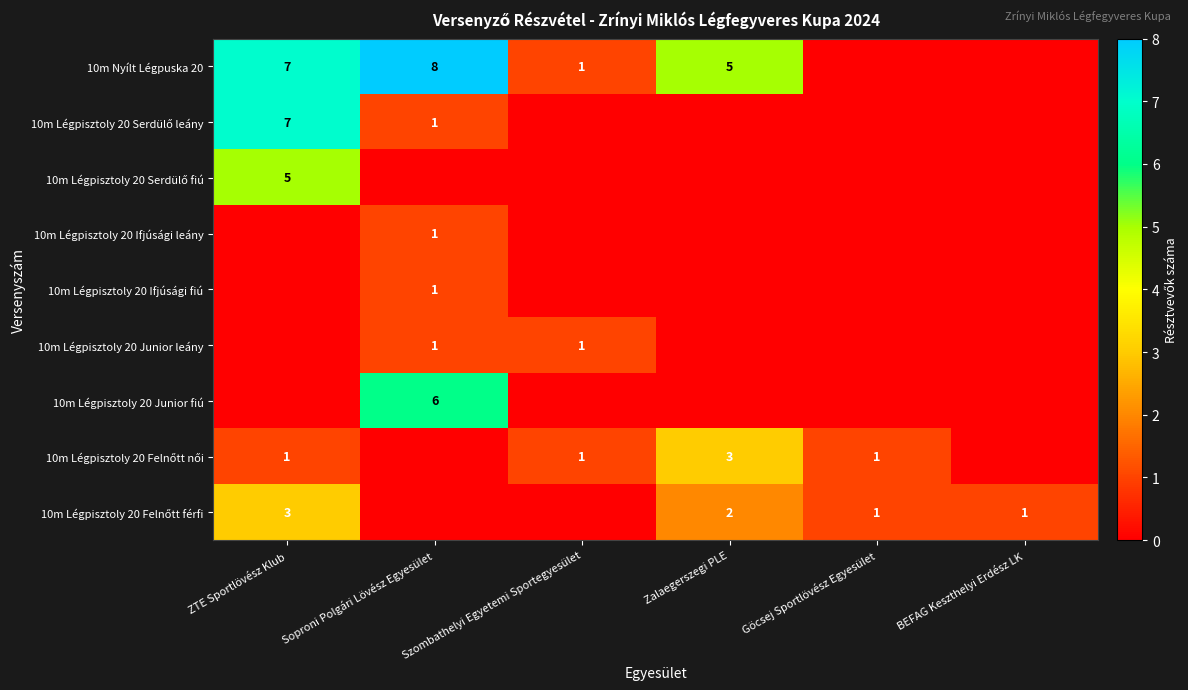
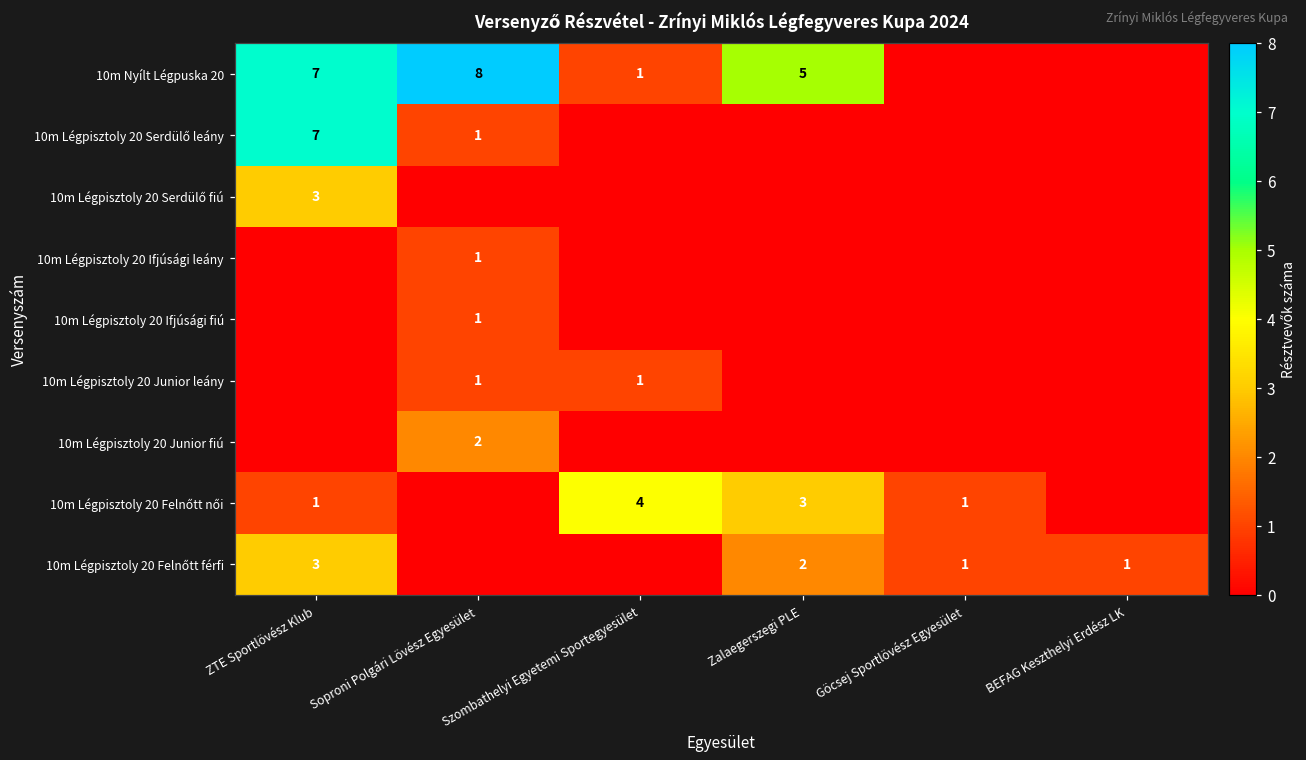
10m Légpisztoly 20 Serdülő fiú, ZTE Sportlövész Klub: 5 -> 3
10m Légpisztoly 20 Junior fiú, Soproni Polgári Lövész Egyesület: 6 -> 2
10m Légpisztoly 20 Felnőtt női, Szombathelyi Egyetemi Sportegyesület: 1 -> 4
